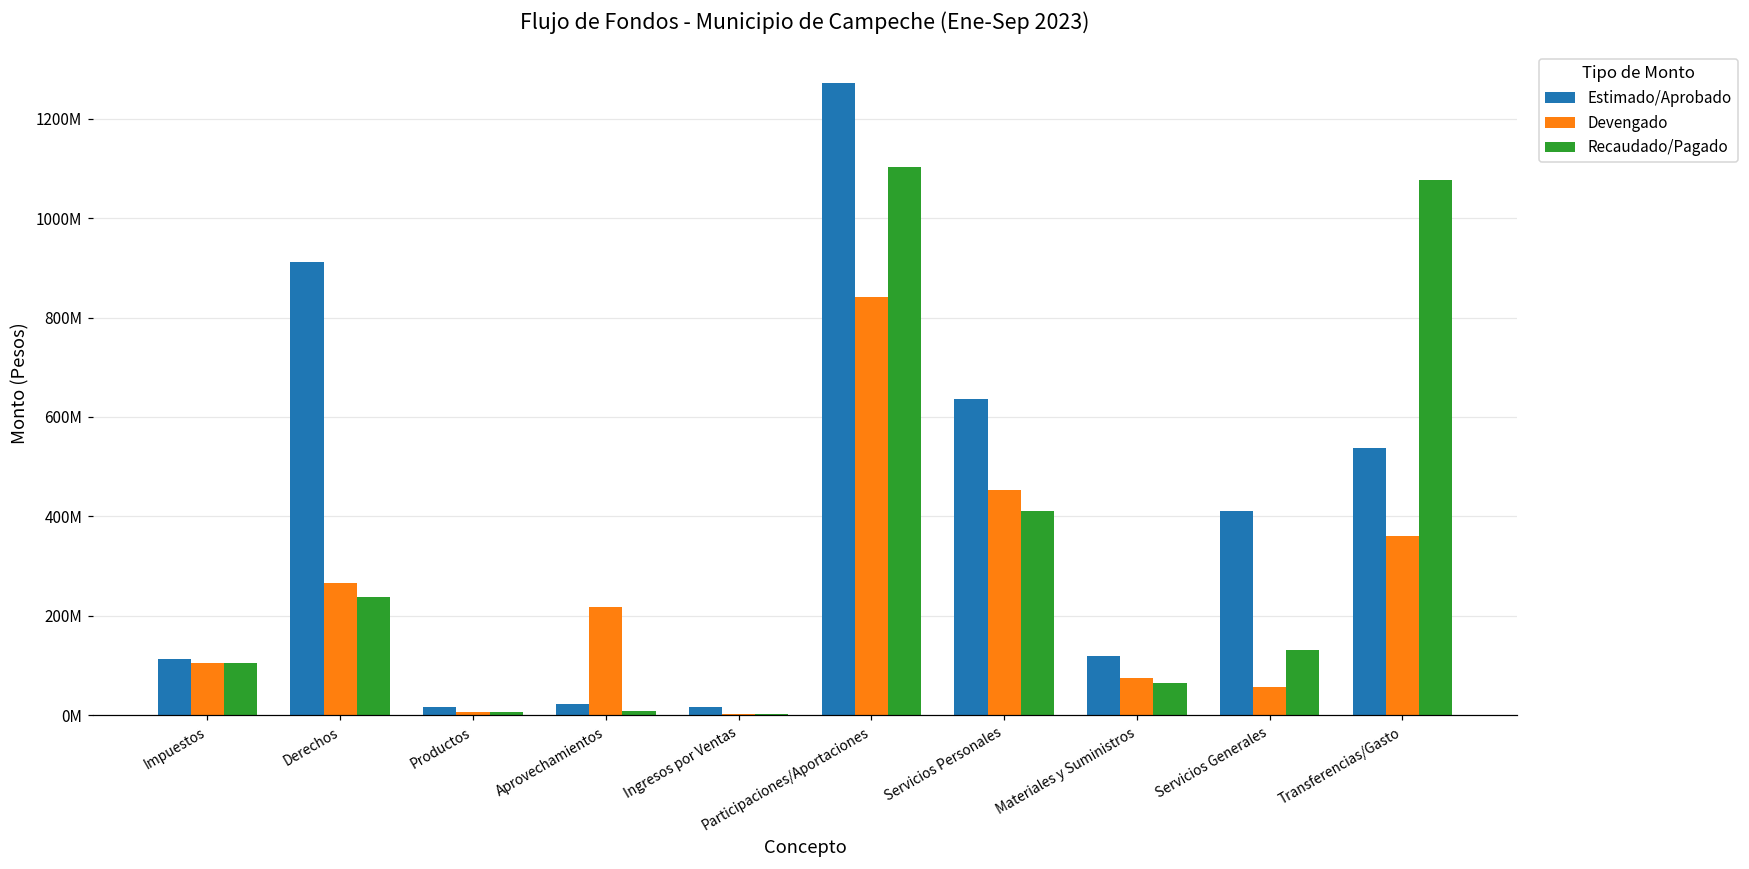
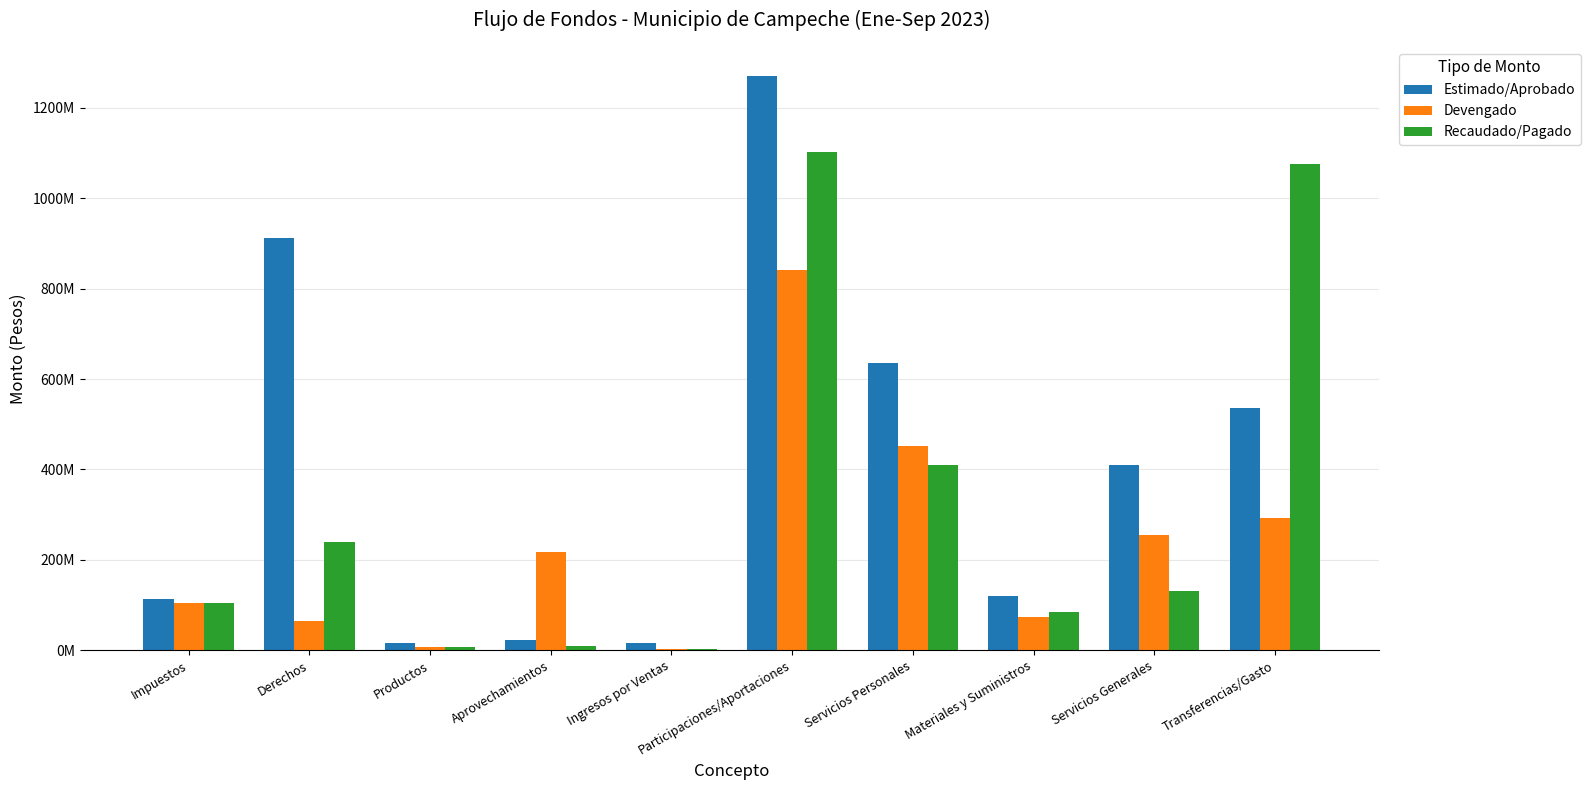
Devengado, Derechos: 270000000 -> 60000000
Recaudado/Pagado, Materiales y Suministros: 60000000 -> 80000000
Devengado, Servicios Generales: 60000000 -> 260000000
Devengado, Transferencias/Gasto: 360000000 -> 290000000
